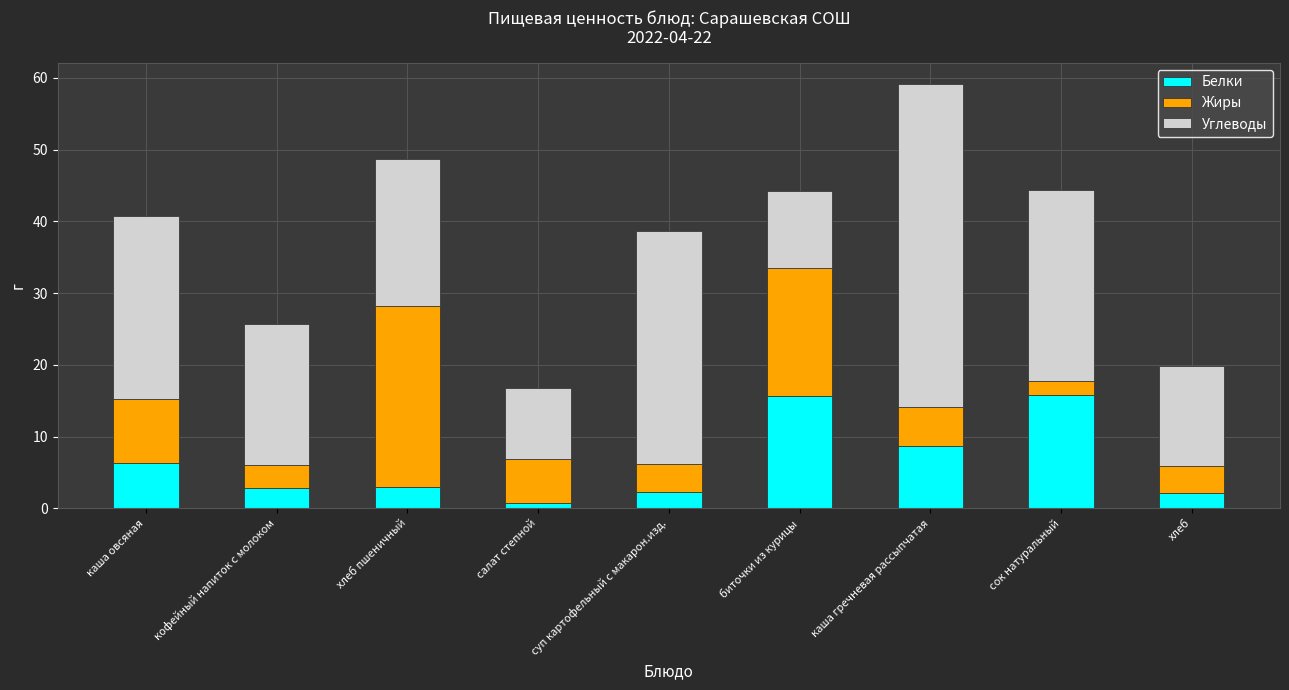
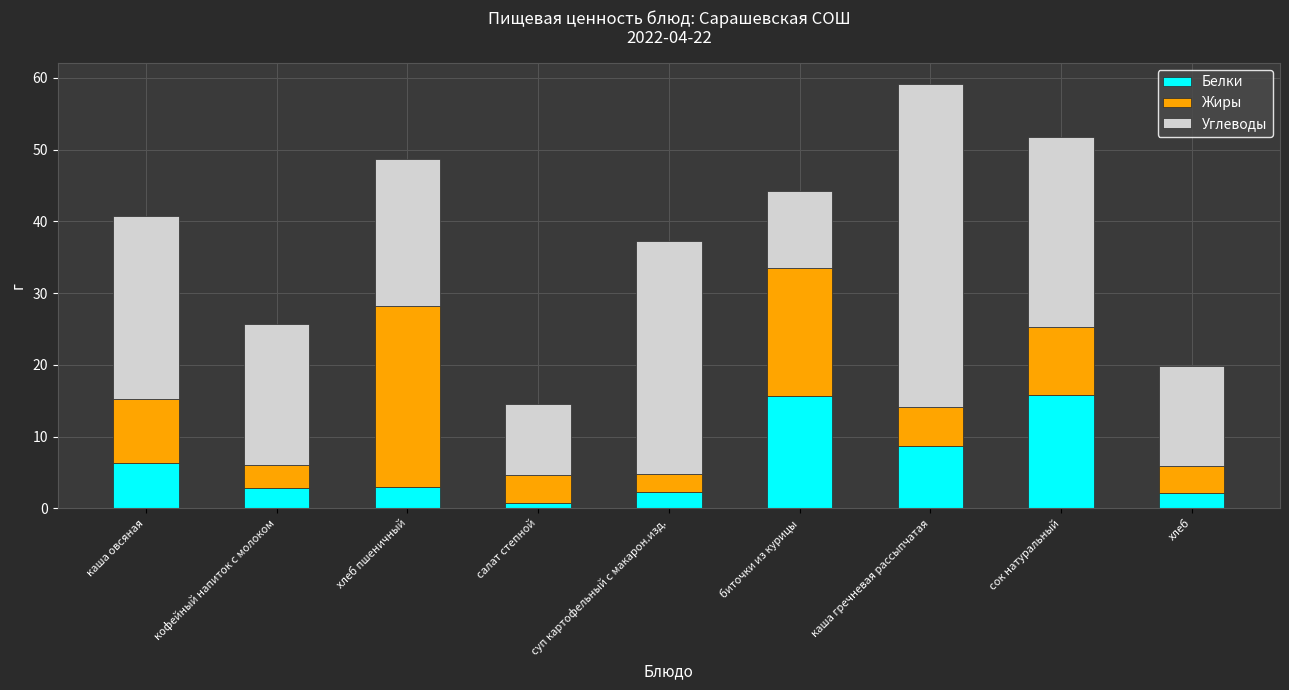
Жиры, салат степной: 6 -> 4
Жиры, суп картофельный с макарон.изд.: 4 -> 3
Жиры, сок натуральный: 2 -> 10
